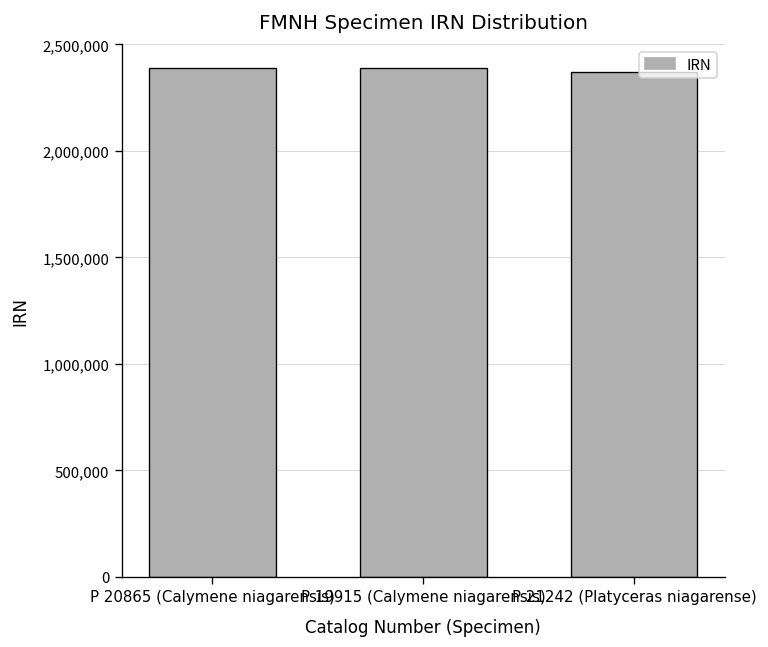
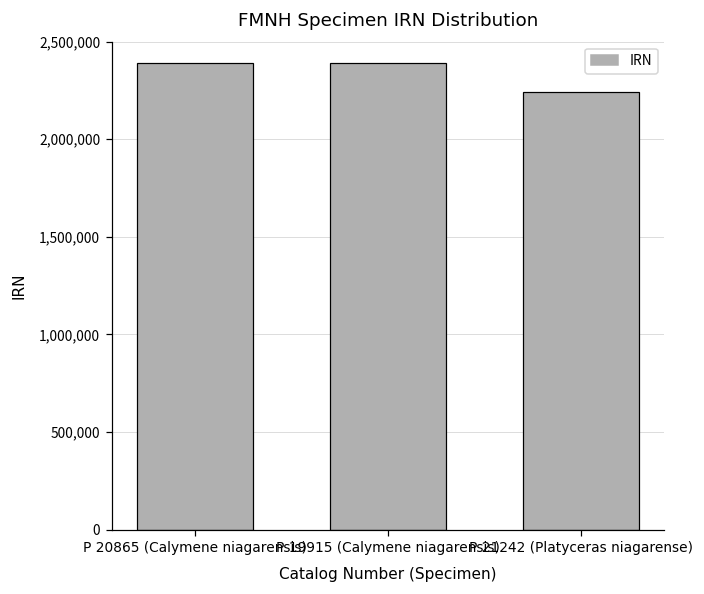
P 21242 (Platyceras niagarense): 2,370,000 -> 2,240,000
